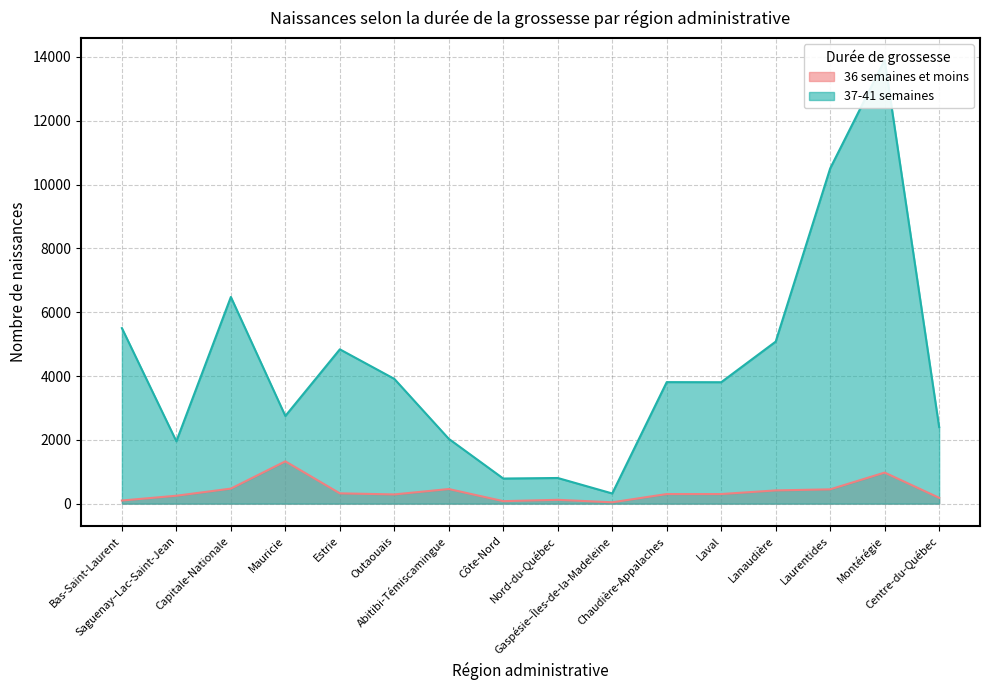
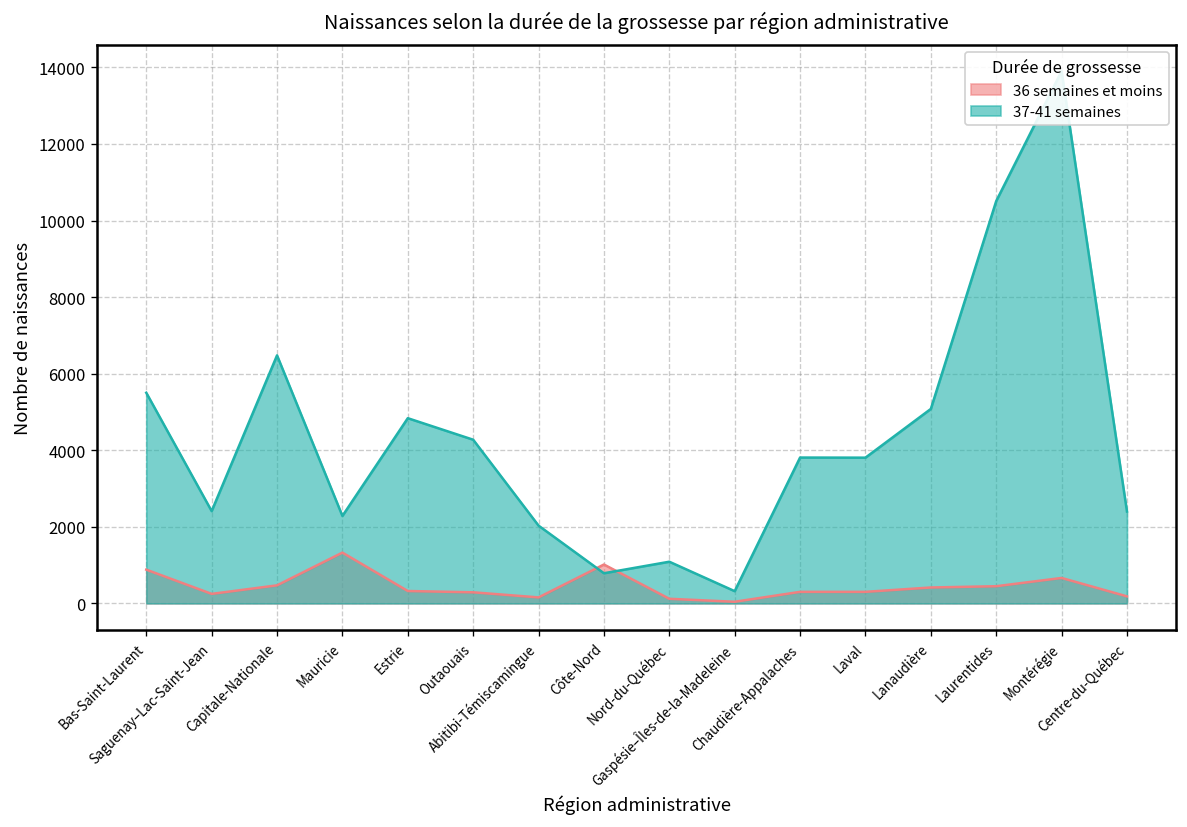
36 semaines et moins, Bas-Saint-Laurent: 100 -> 900
37-41 semaines, Saguenay–Lac-Saint-Jean: 2000 -> 2400
37-41 semaines, Mauricie: 2700 -> 2300
37-41 semaines, Outaouais: 3900 -> 4300
36 semaines et moins, Abitibi-Témiscamingue: 500 -> 200
36 semaines et moins, Côte-Nord: 100 -> 1000
37-41 semaines, Nord-du-Québec: 800 -> 1100
36 semaines et moins, Montérégie: 1000 -> 700
